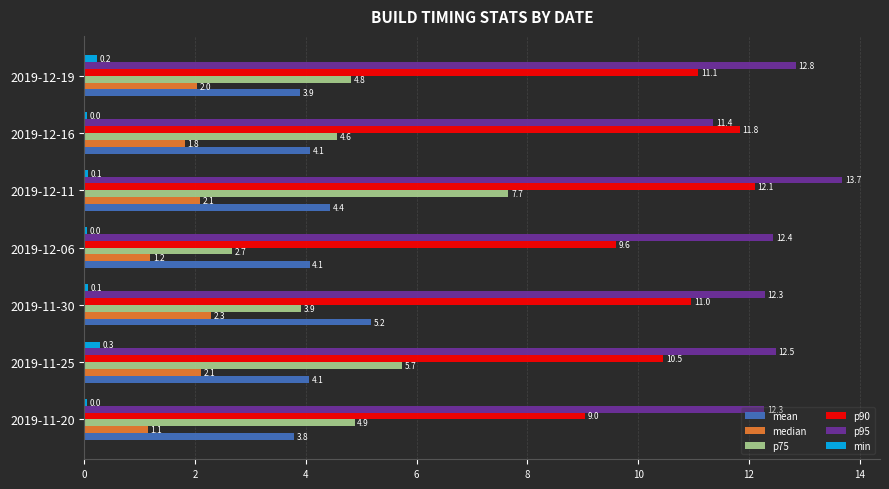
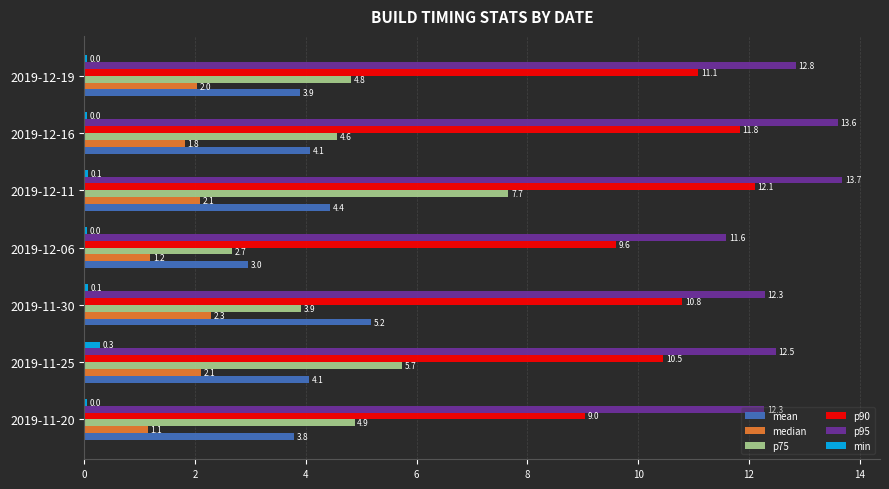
min, 2019-12-19: 0.2 -> 0.0
p95, 2019-12-16: 11.4 -> 13.6
p95, 2019-12-06: 12.4 -> 11.6
mean, 2019-12-06: 4.1 -> 3.0
p90, 2019-11-30: 11.0 -> 10.8
